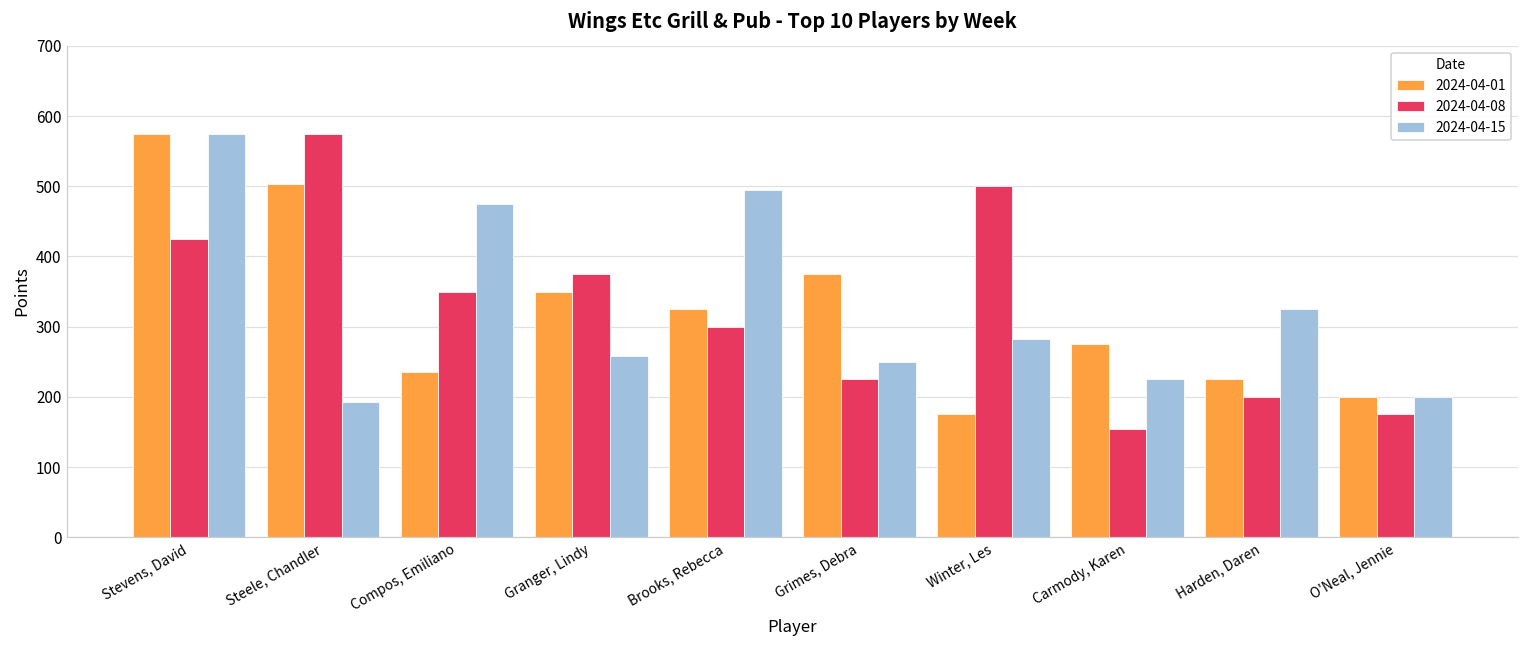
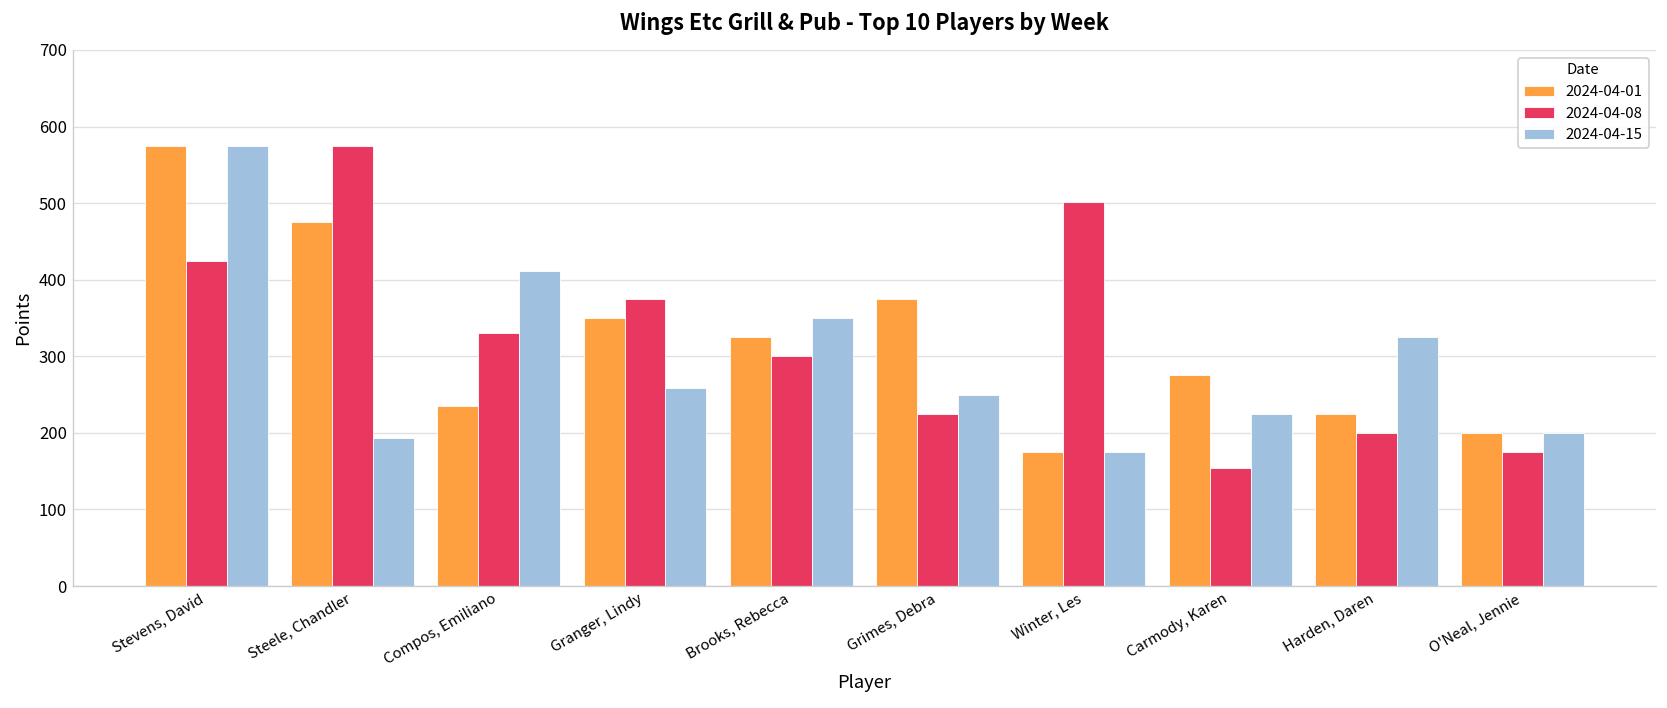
2024-04-01, Steele, Chandler: 500 -> 480
2024-04-08, Compos, Emiliano: 350 -> 330
2024-04-15, Compos, Emiliano: 480 -> 410
2024-04-15, Brooks, Rebecca: 500 -> 350
2024-04-15, Winter, Les: 280 -> 180
